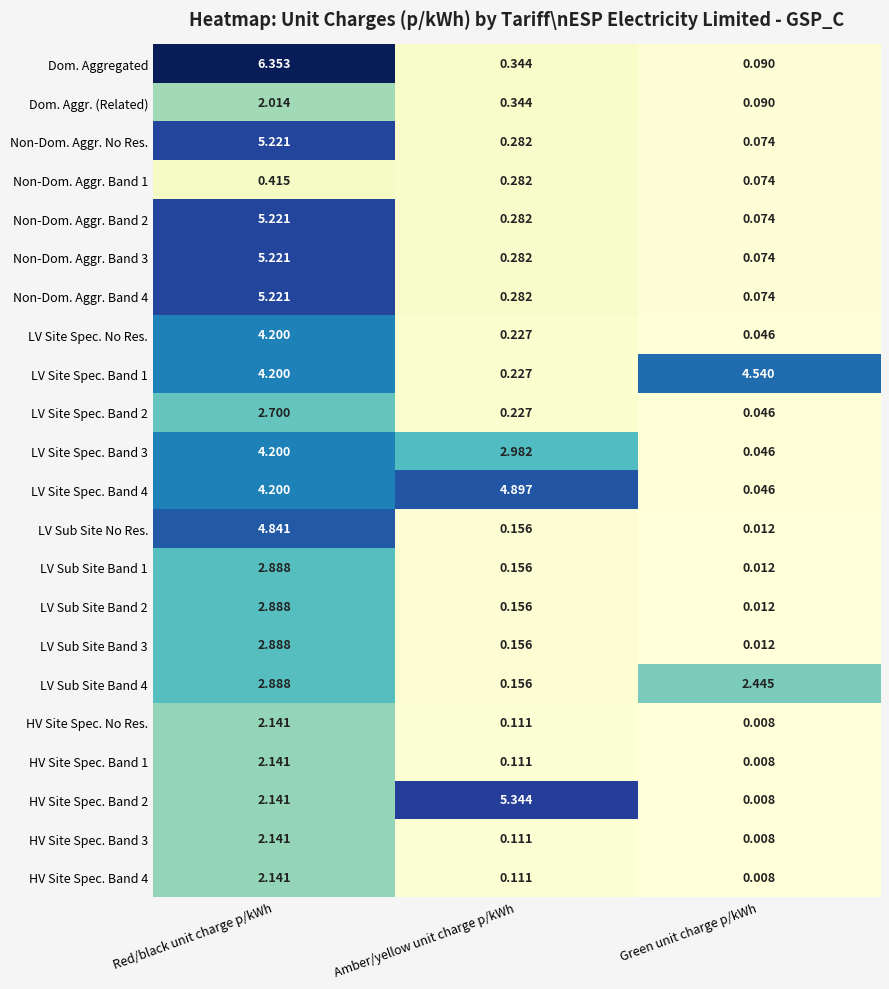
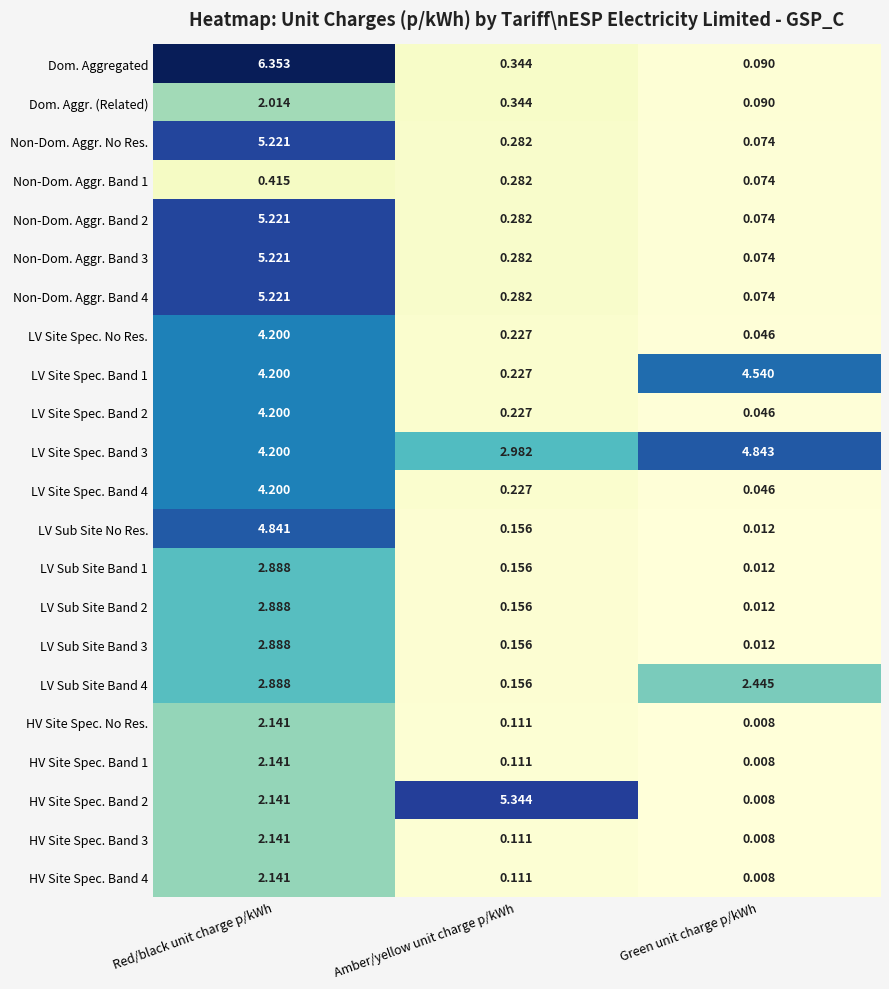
LV Site Spec. Band 2, Red/black unit charge p/kWh: 2.700 -> 4.200
LV Site Spec. Band 3, Green unit charge p/kWh: 0.046 -> 4.843
LV Site Spec. Band 4, Amber/yellow unit charge p/kWh: 4.897 -> 0.227
